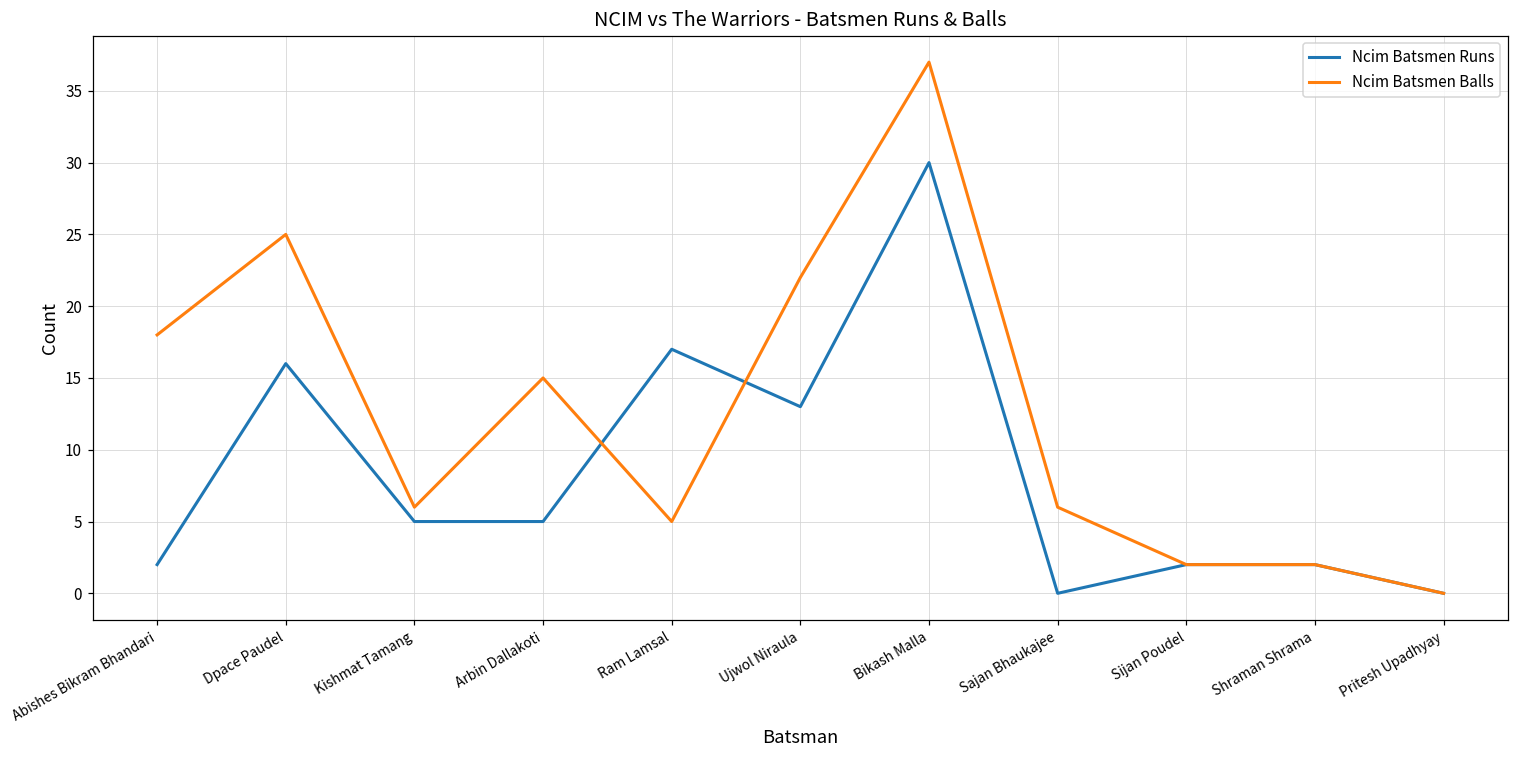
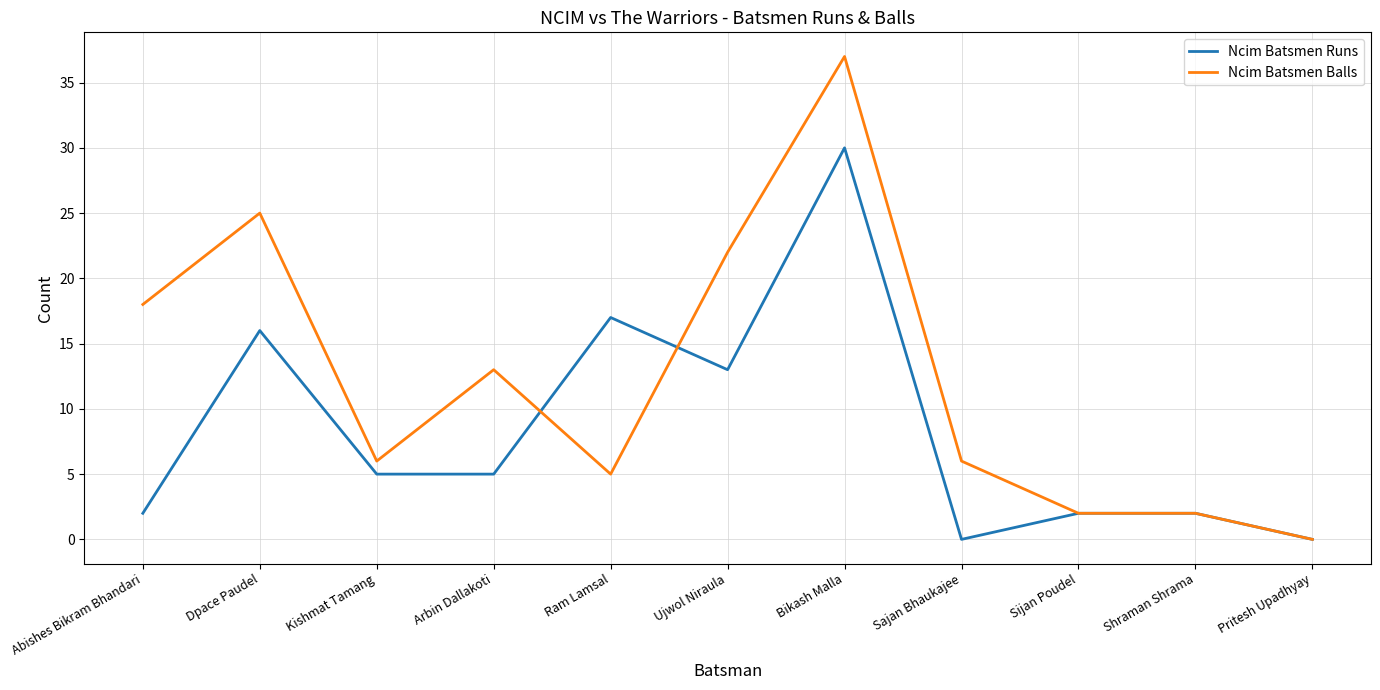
Ncim Batsmen Balls, Arbin Dallakoti: 15 -> 13
